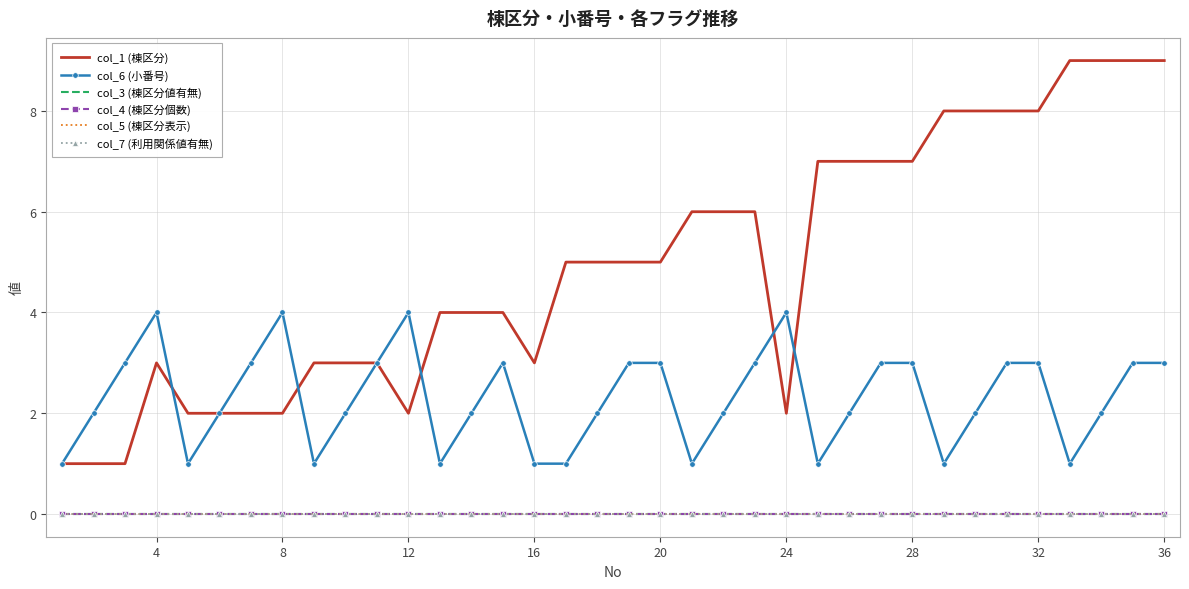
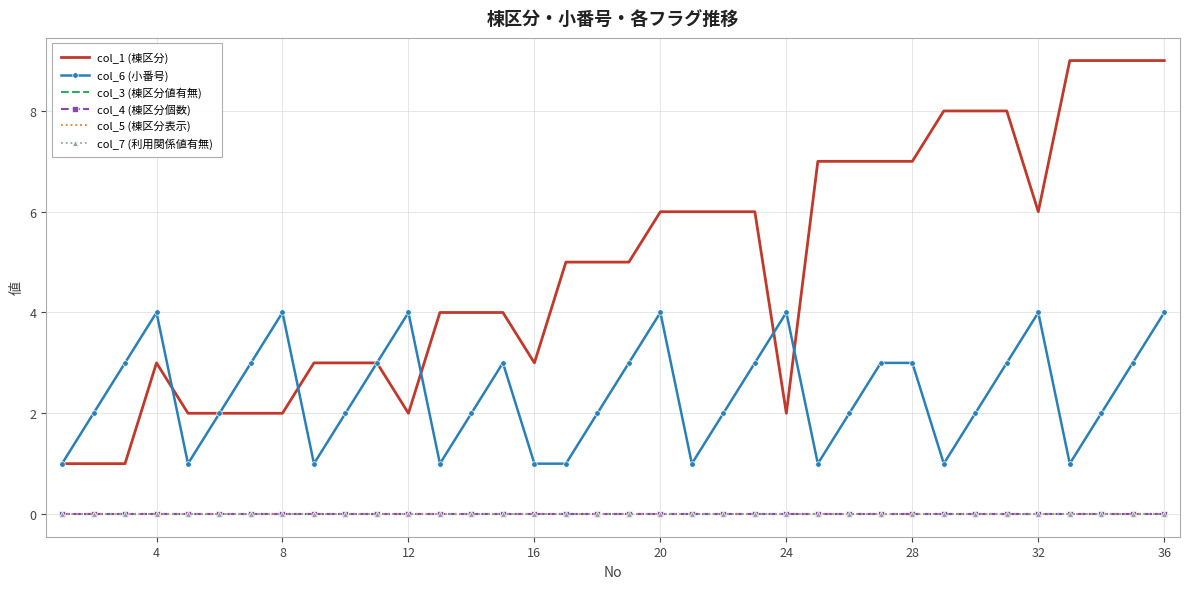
col_1 (棟区分), 20: 5 -> 6
col_6 (小番号), 20: 3 -> 4
col_1 (棟区分), 32: 8 -> 6
col_6 (小番号), 32: 3 -> 4
col_6 (小番号), 36: 3 -> 4
